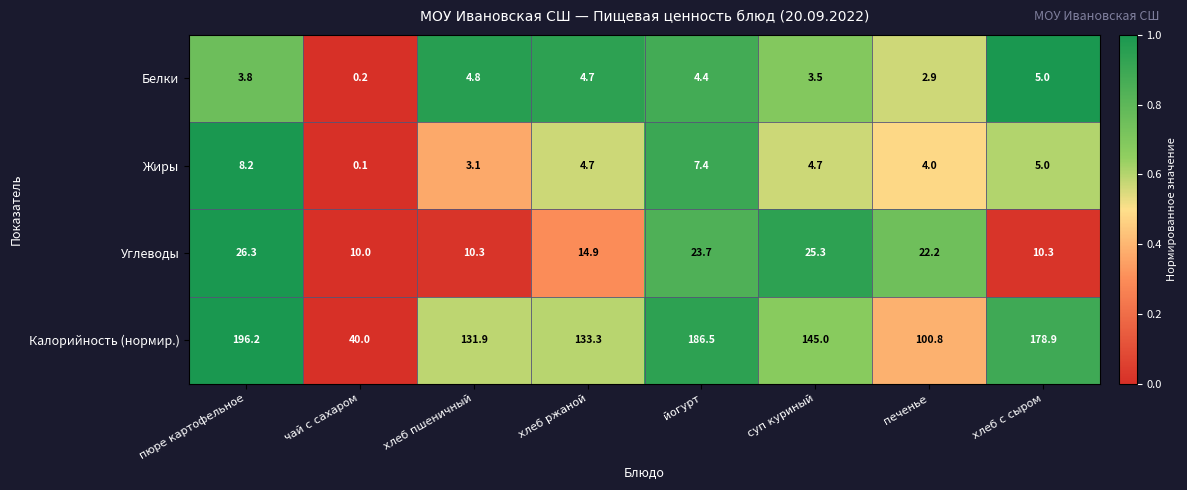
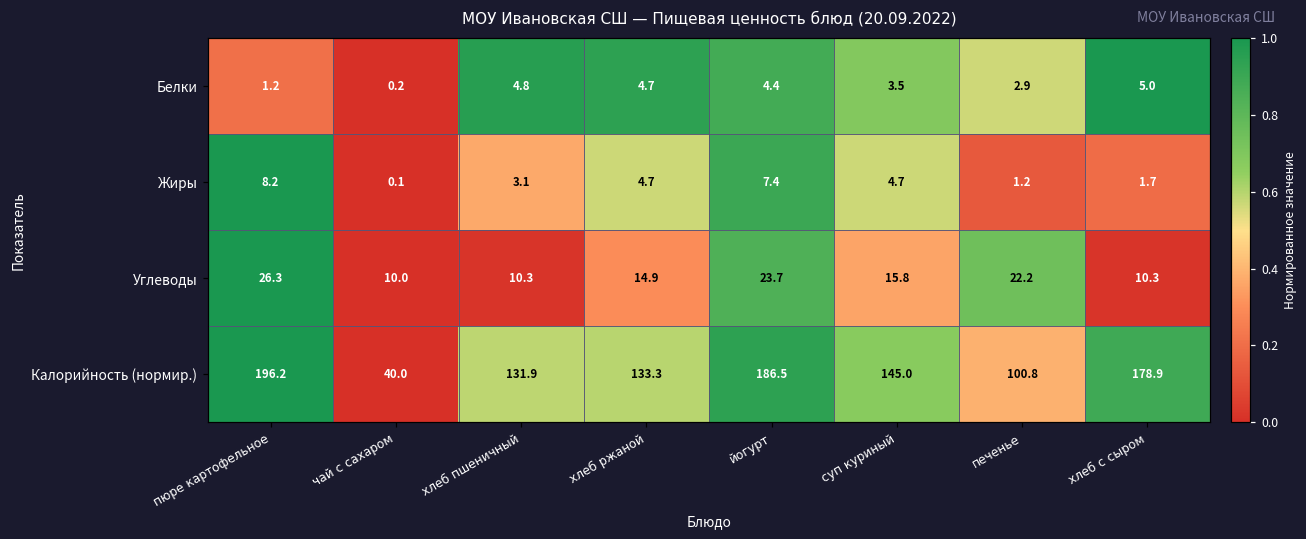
Белки, пюре картофельное: 3.8 -> 1.2
Жиры, печенье: 4.0 -> 1.2
Жиры, хлеб с сыром: 5.0 -> 1.7
Углеводы, суп куриный: 25.3 -> 15.8
